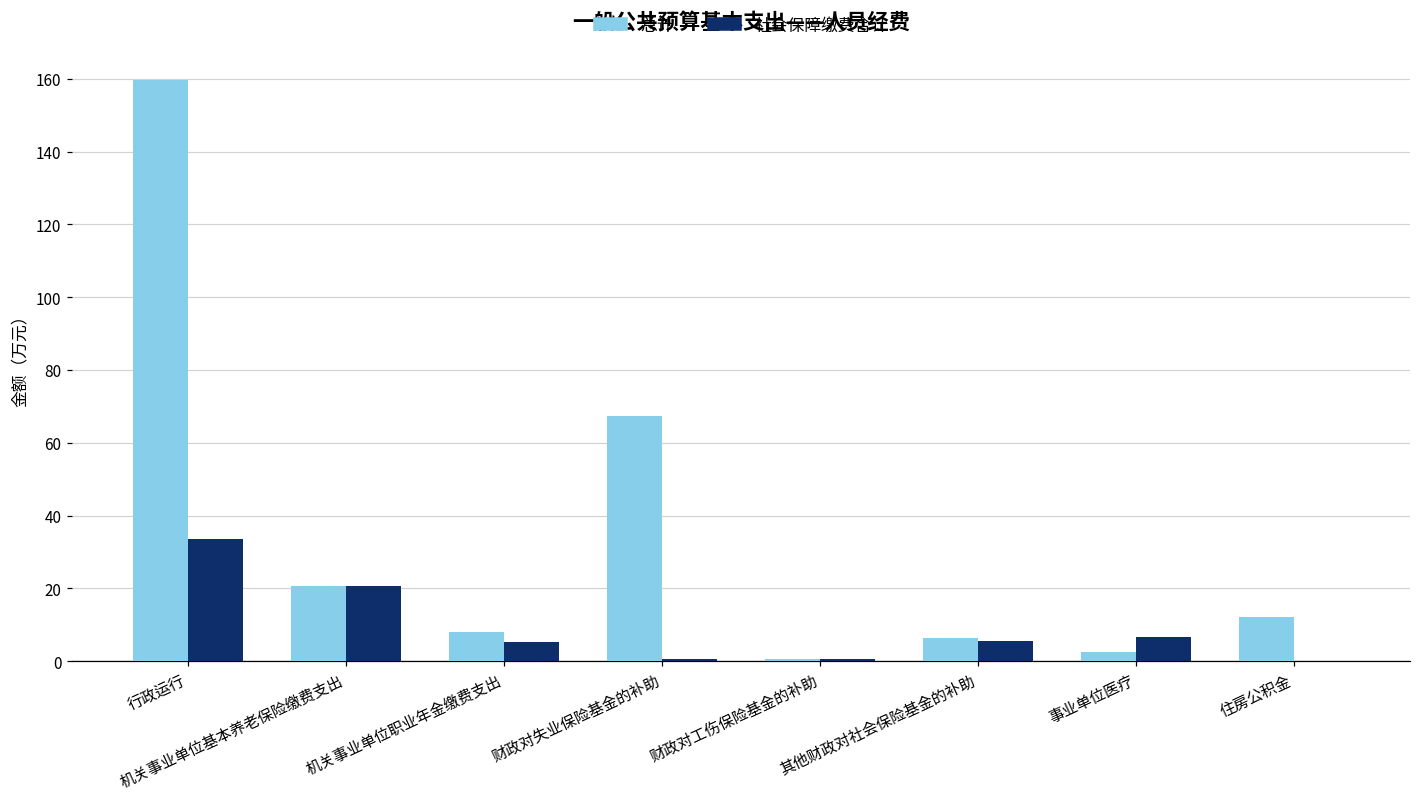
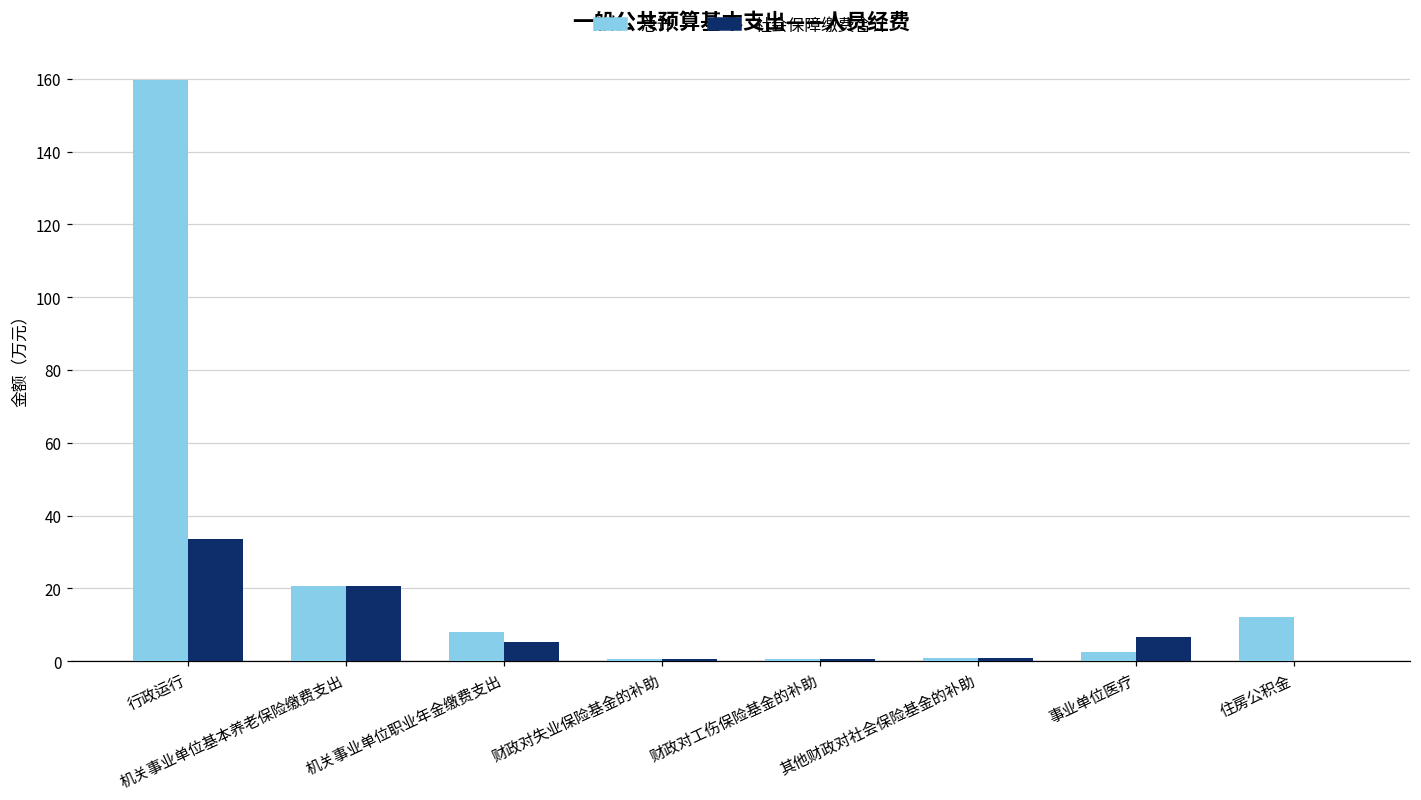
总计, 财政对失业保险基金的补助: 67 -> 1
总计, 其他财政对社会保险基金的补助: 6 -> 1
社会保障缴费合计, 其他财政对社会保险基金的补助: 6 -> 1
